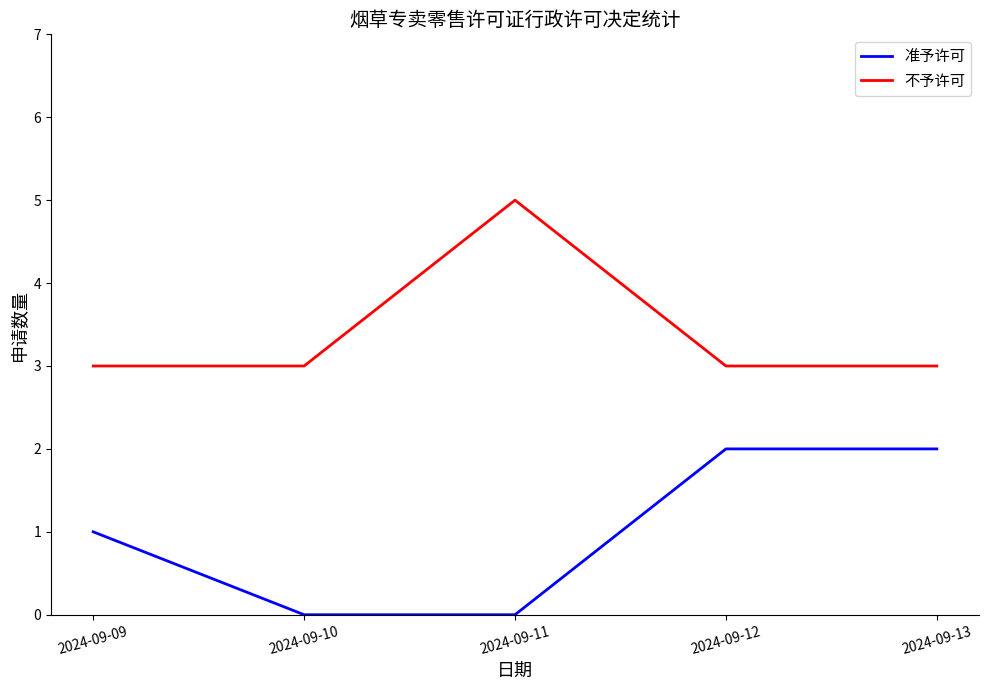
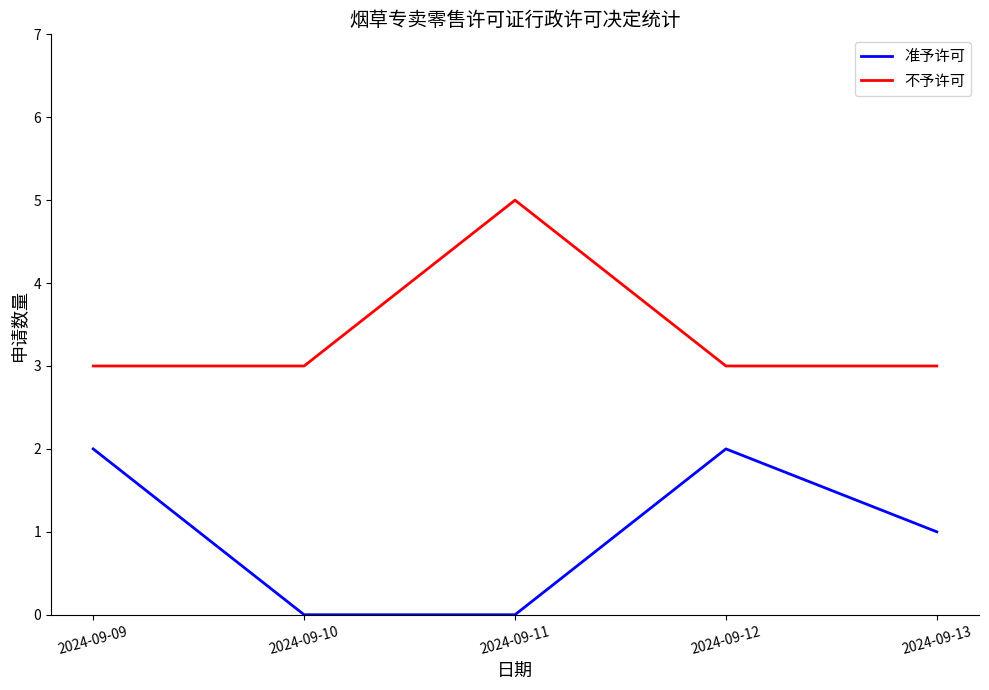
准予许可, 2024-09-09: 1 -> 2
准予许可, 2024-09-13: 2 -> 1
